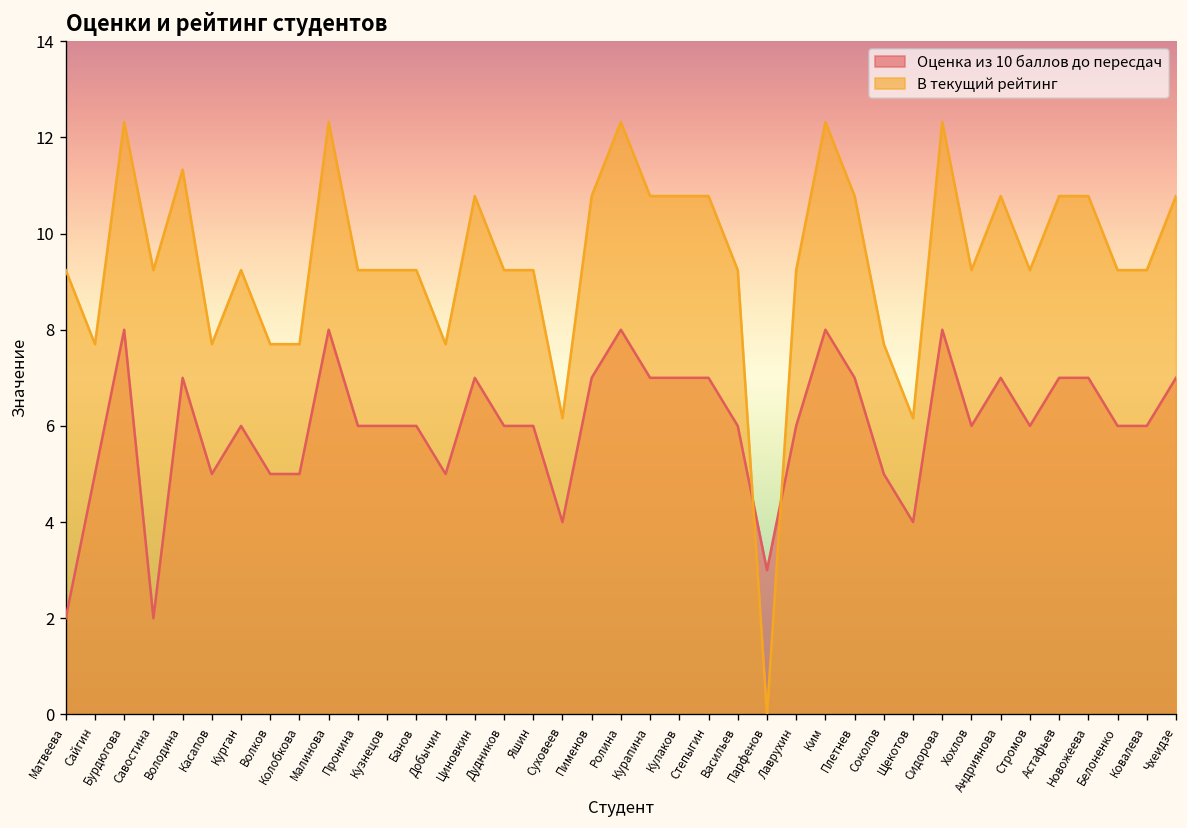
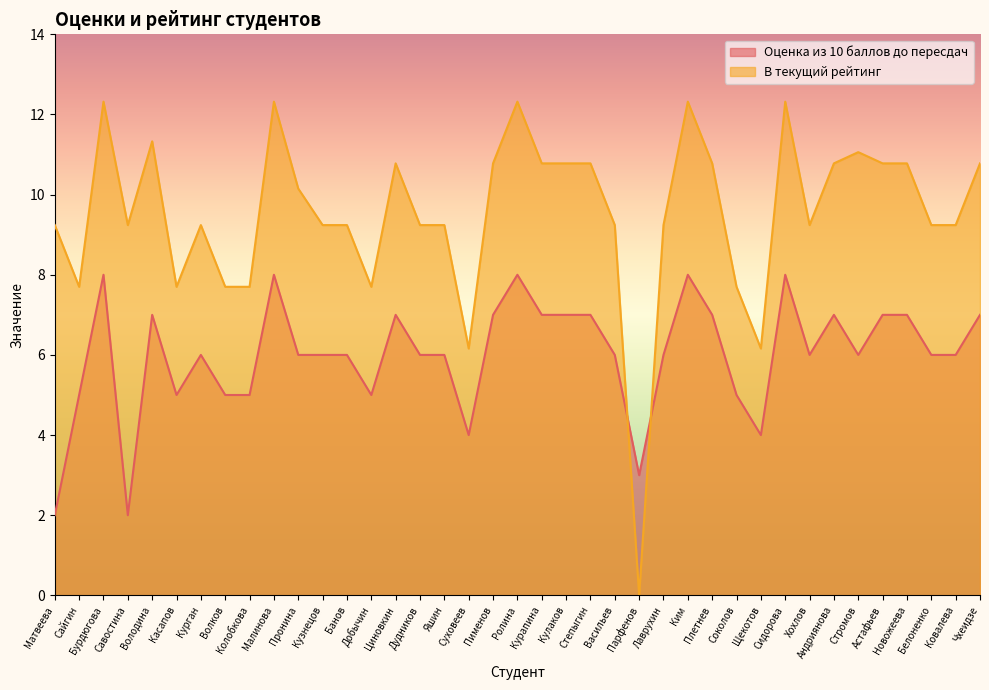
В текущий рейтинг, Пронина: 9.2 -> 10.2
В текущий рейтинг, Стромов: 9.2 -> 11.1
